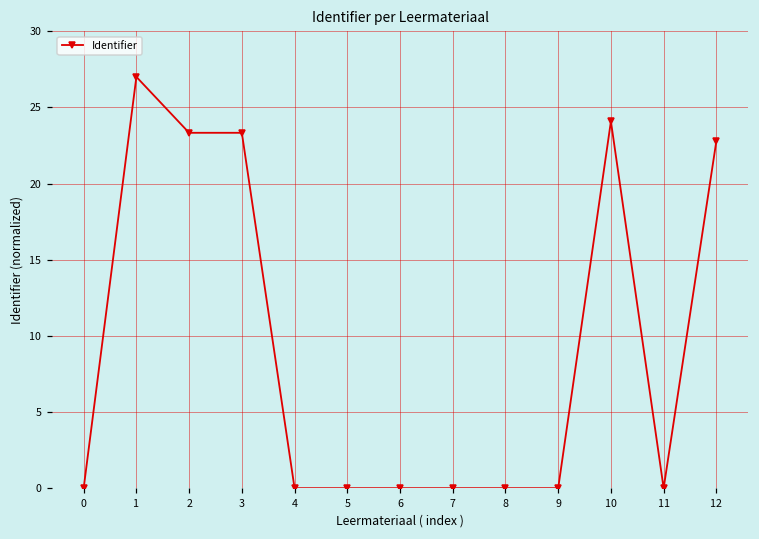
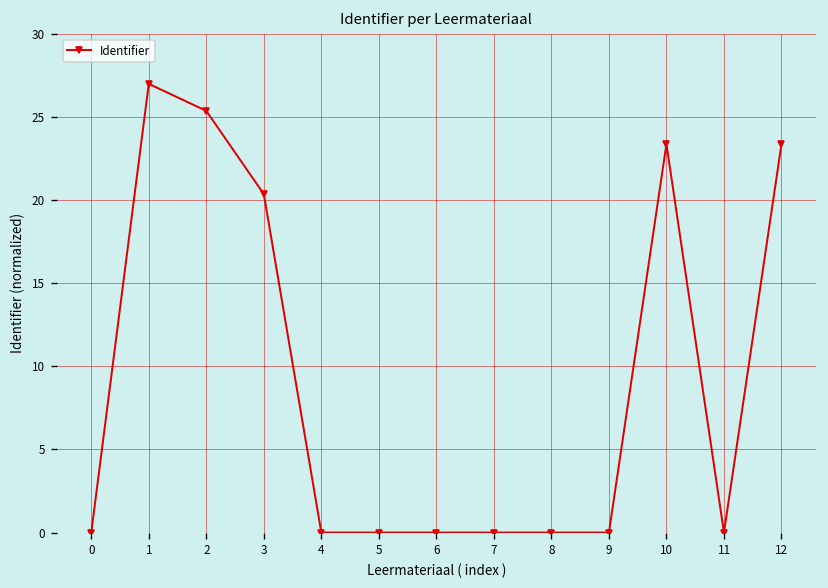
2: 23.3 -> 25.4
3: 23.3 -> 20.4
10: 24.1 -> 23.4
12: 22.8 -> 23.4
